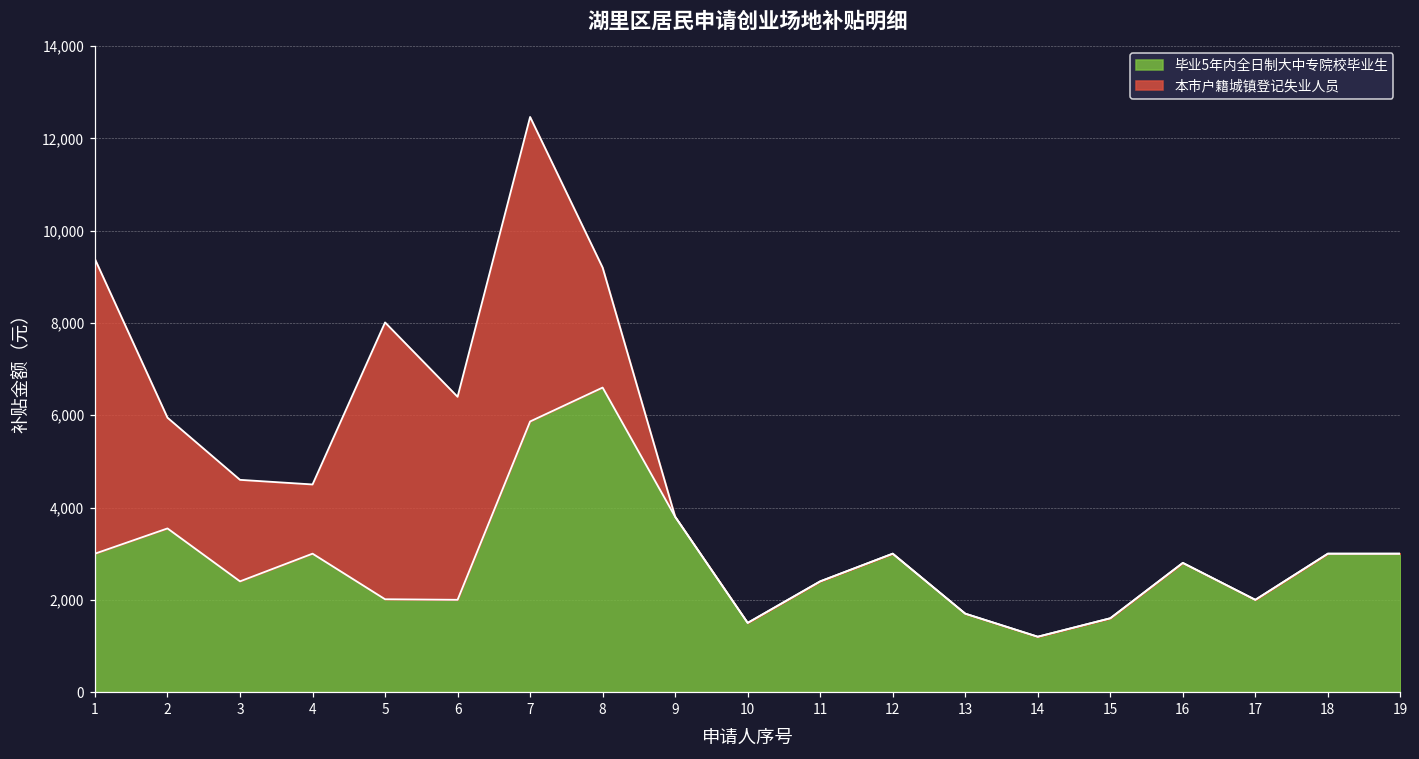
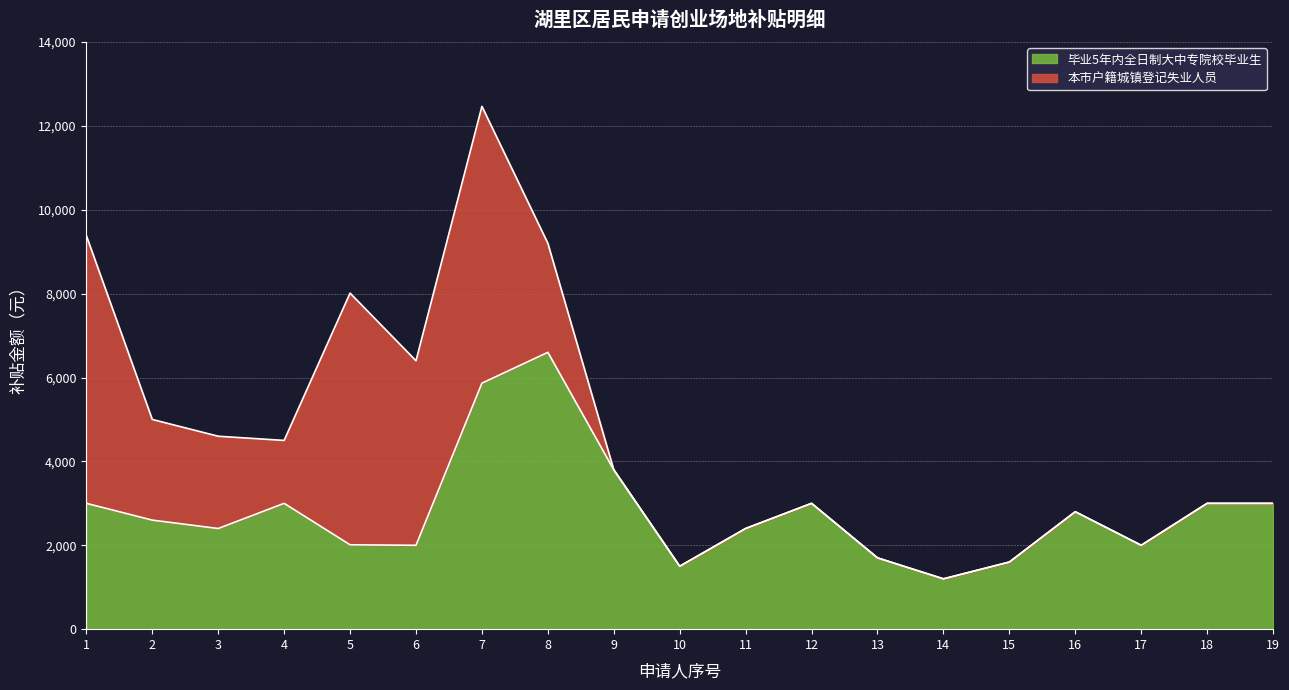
毕业5年内全日制大中专院校毕业生, 2: 3,500 -> 2,600
